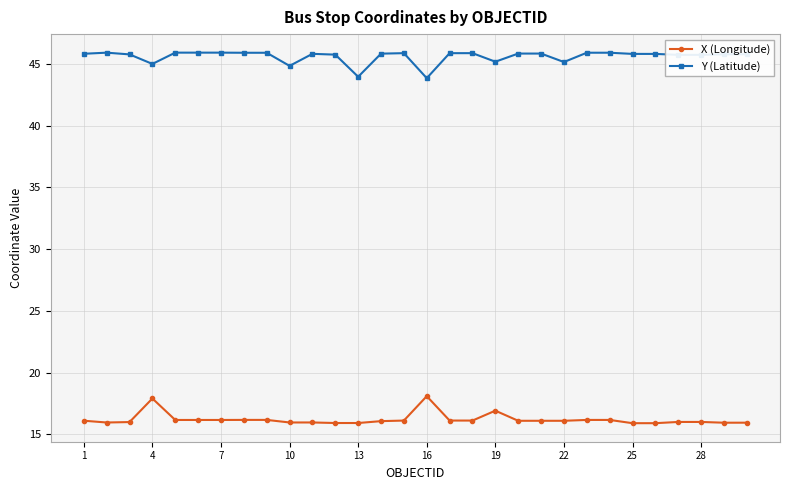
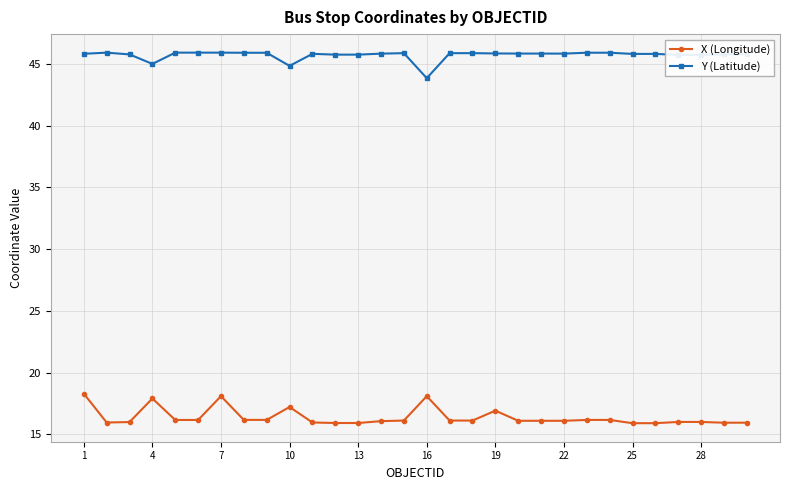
X (Longitude), 1: 16.1 -> 18.3
X (Longitude), 7: 16.2 -> 18.1
X (Longitude), 10: 16.0 -> 17.2
Y (Latitude), 13: 44.0 -> 45.7
Y (Latitude), 19: 45.2 -> 45.8
Y (Latitude), 22: 45.1 -> 45.8
